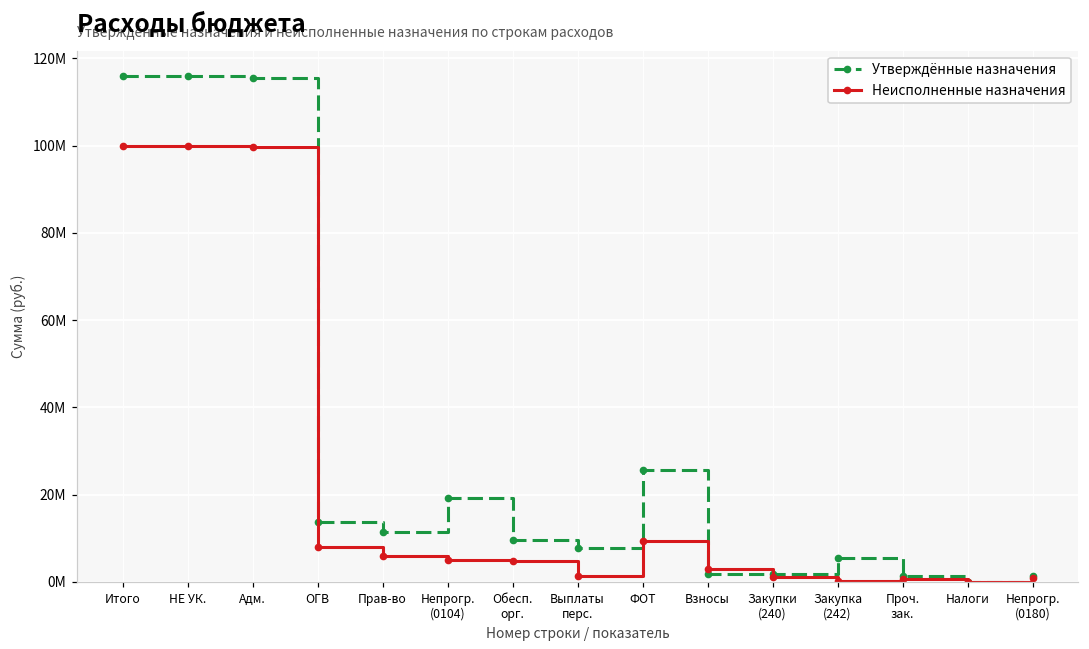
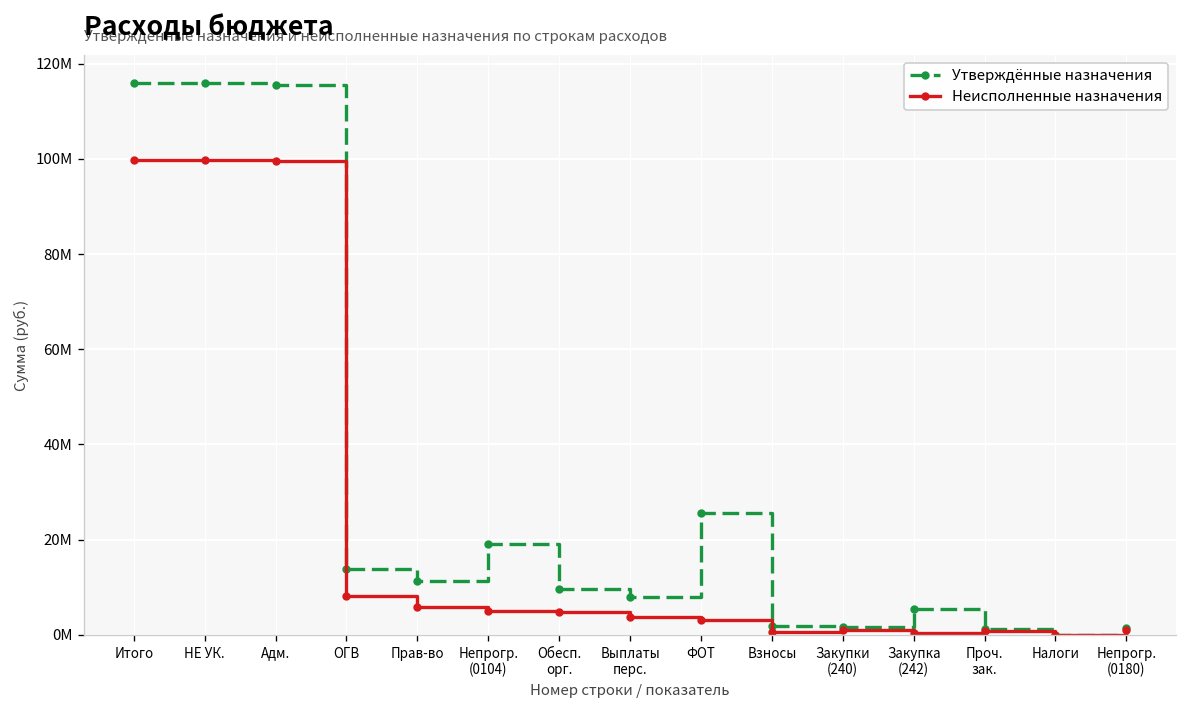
Неисполненные назначения, Выплаты перс.: 1000000 -> 4000000
Неисполненные назначения, ФОТ: 9000000 -> 3000000
Неисполненные назначения, Взносы: 3000000 -> 1000000
